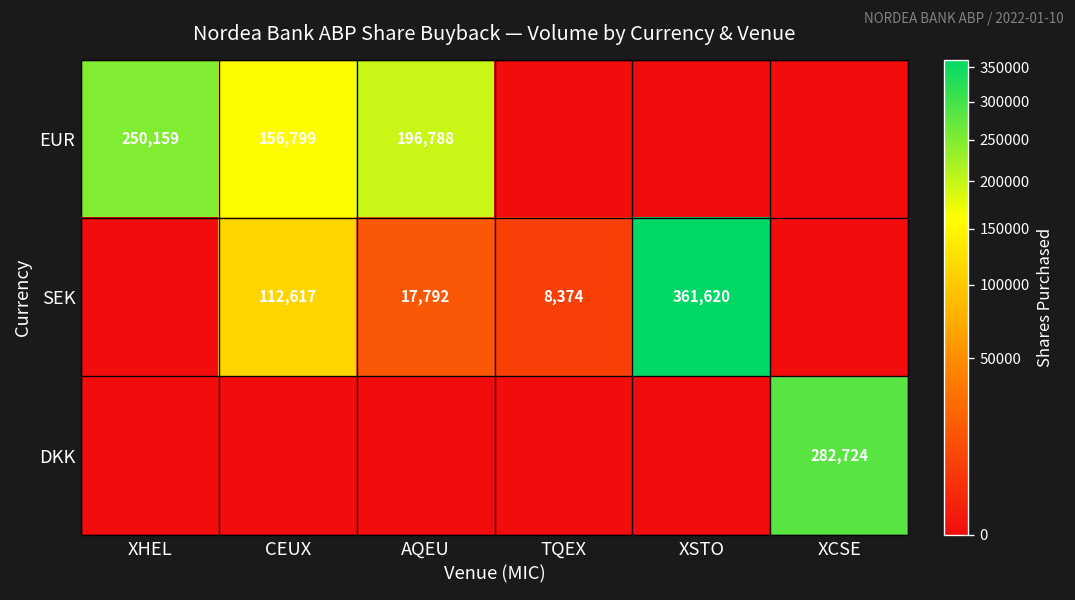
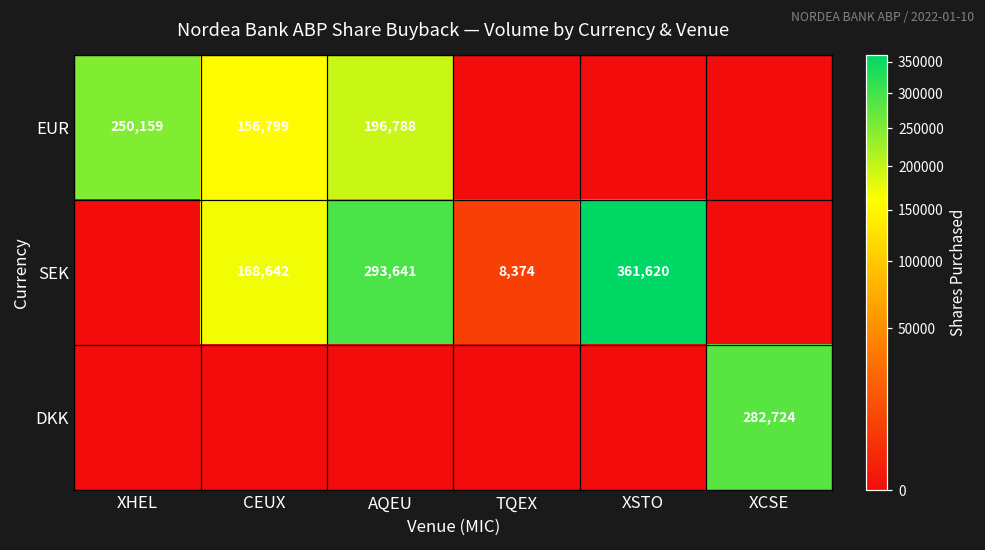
SEK, CEUX: 112,617 -> 168,642
SEK, AQEU: 17,792 -> 293,641
